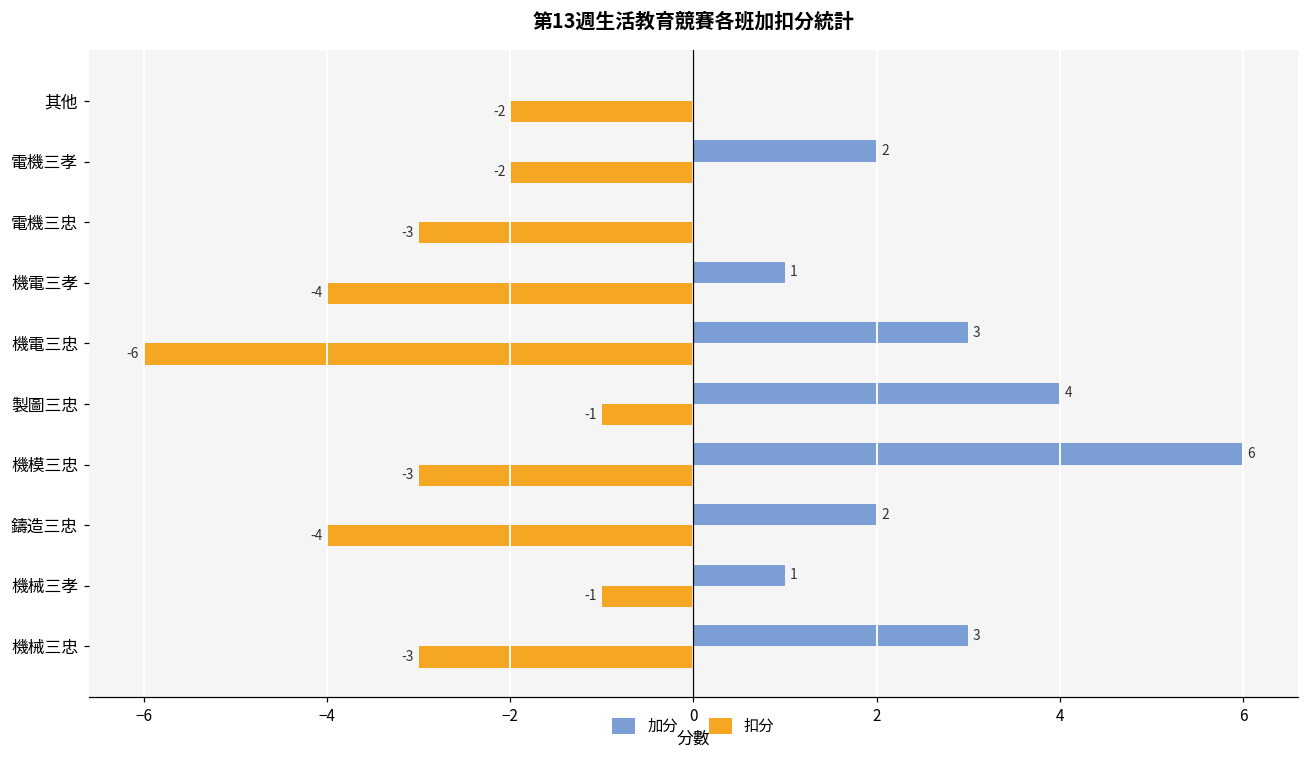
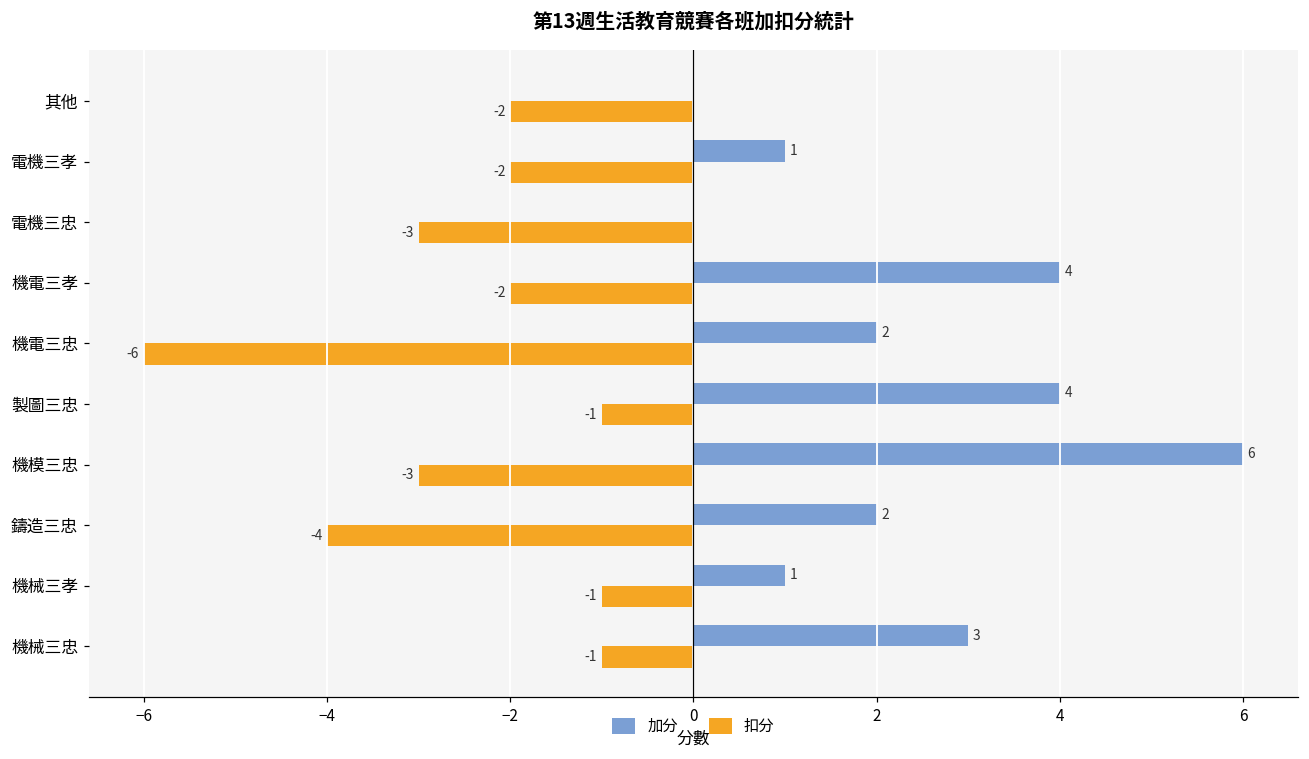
加分, 電機三孝: 2 -> 1
加分, 機電三孝: 1 -> 4
扣分, 機電三孝: -4 -> -2
加分, 機電三忠: 3 -> 2
扣分, 機械三忠: -3 -> -1
